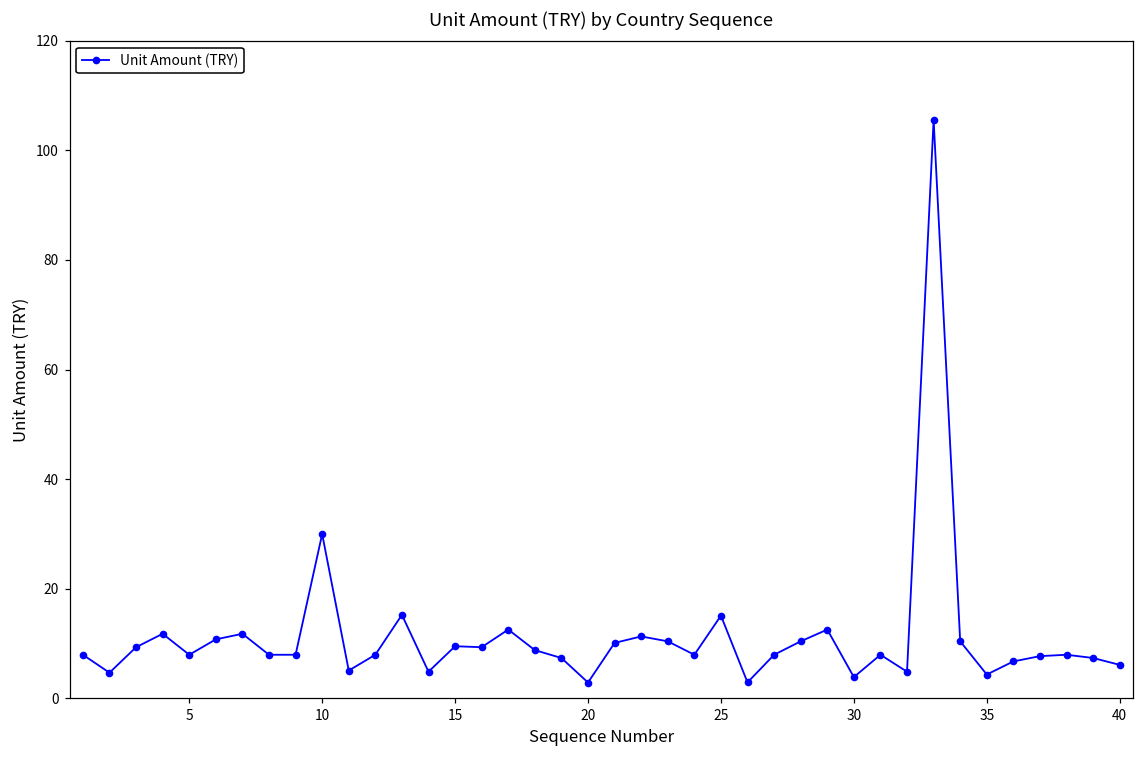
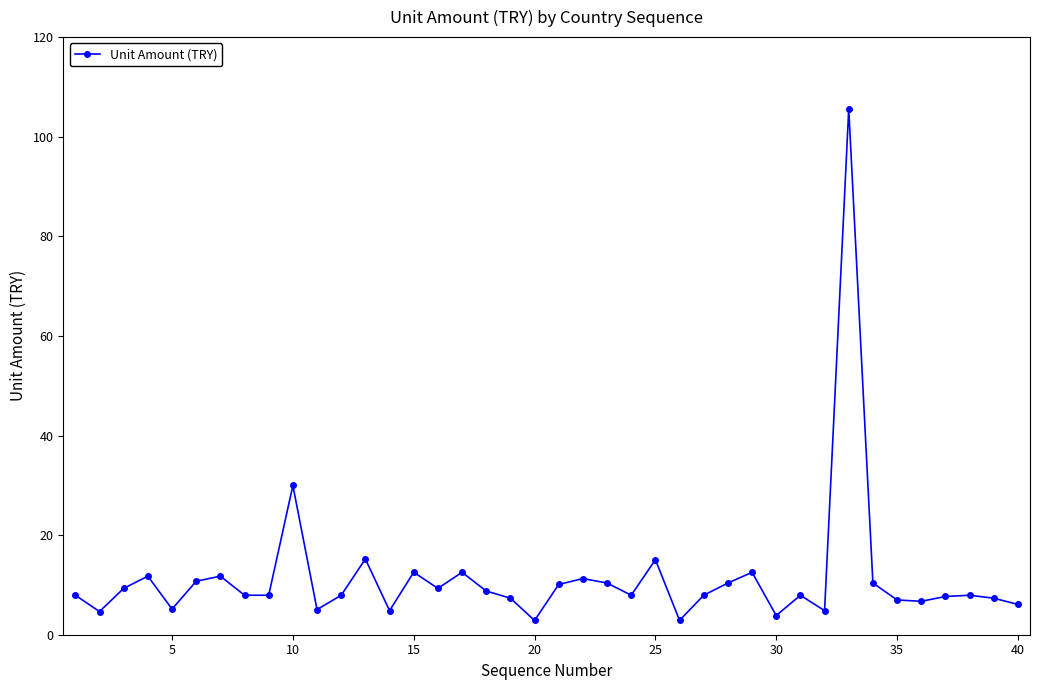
5: 8 -> 5
15: 9 -> 13
35: 4 -> 7
